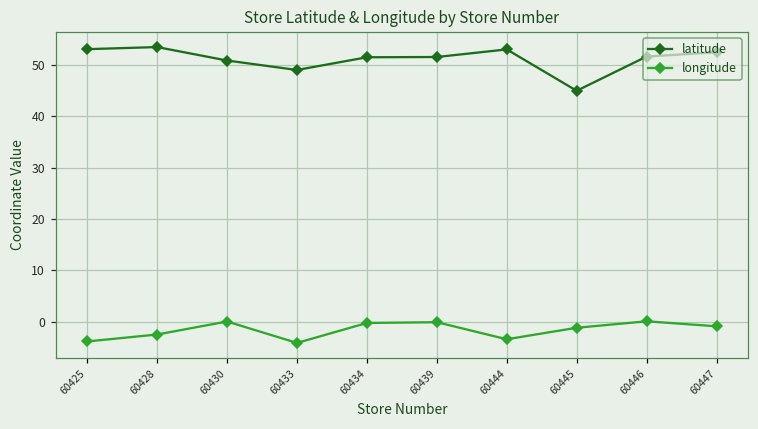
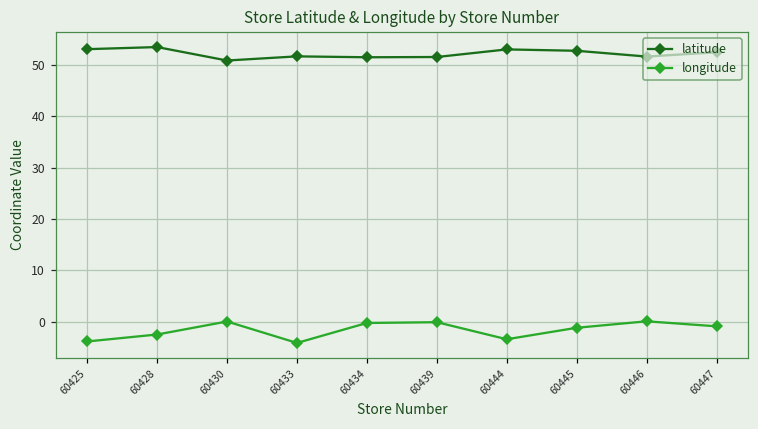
latitude, 60433: 49 -> 52
latitude, 60445: 45 -> 53
